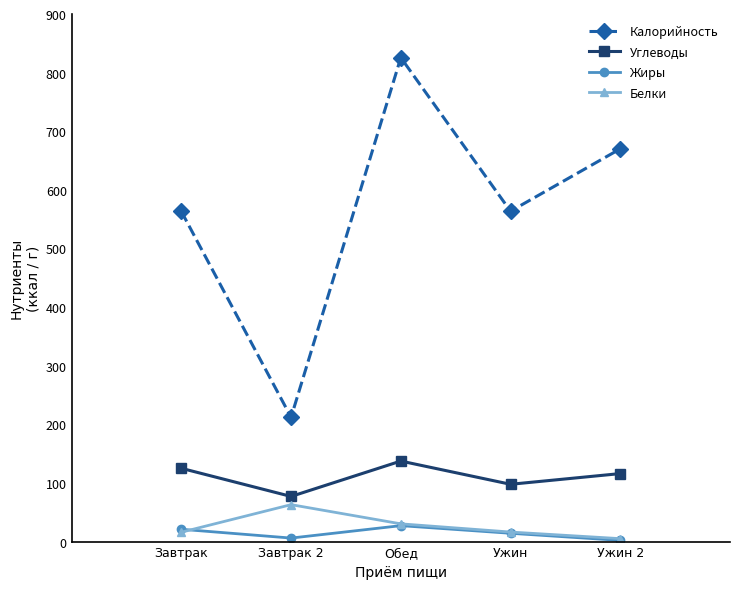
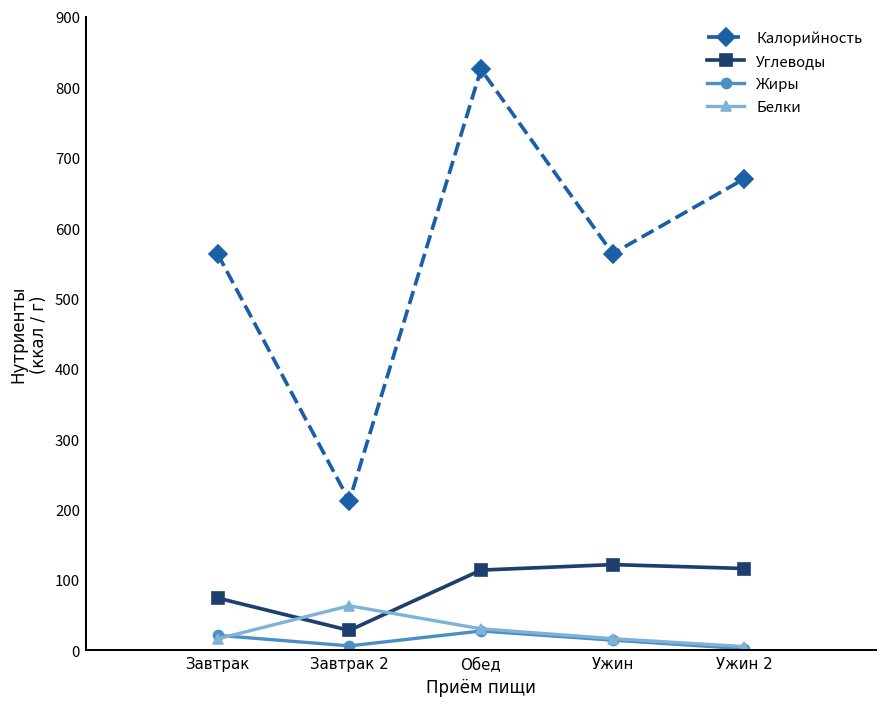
Углеводы, Завтрак: 130 -> 70
Углеводы, Завтрак 2: 80 -> 30
Углеводы, Обед: 140 -> 110
Углеводы, Ужин: 100 -> 120
